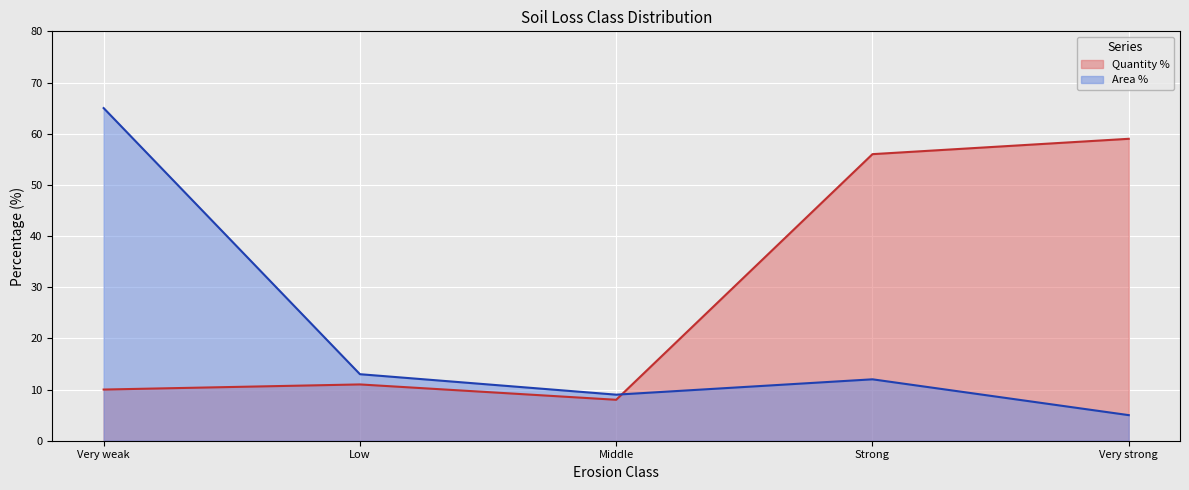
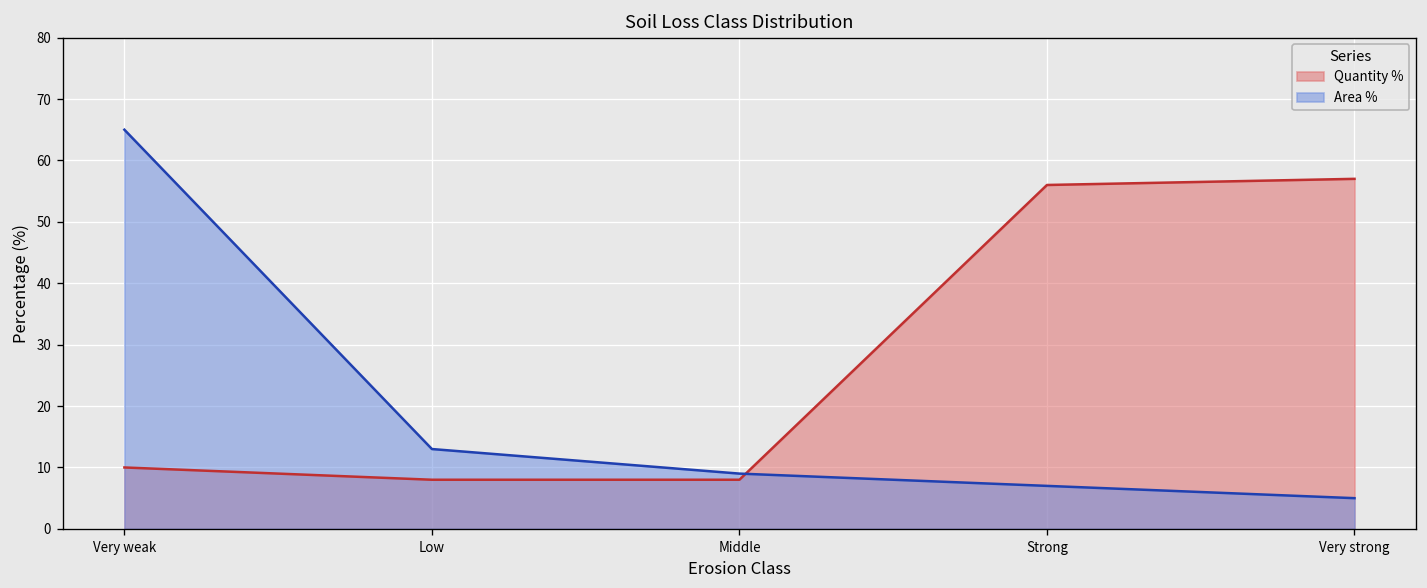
Quantity %, Low: 11 -> 8
Area %, Strong: 12 -> 7
Quantity %, Very strong: 59 -> 57
